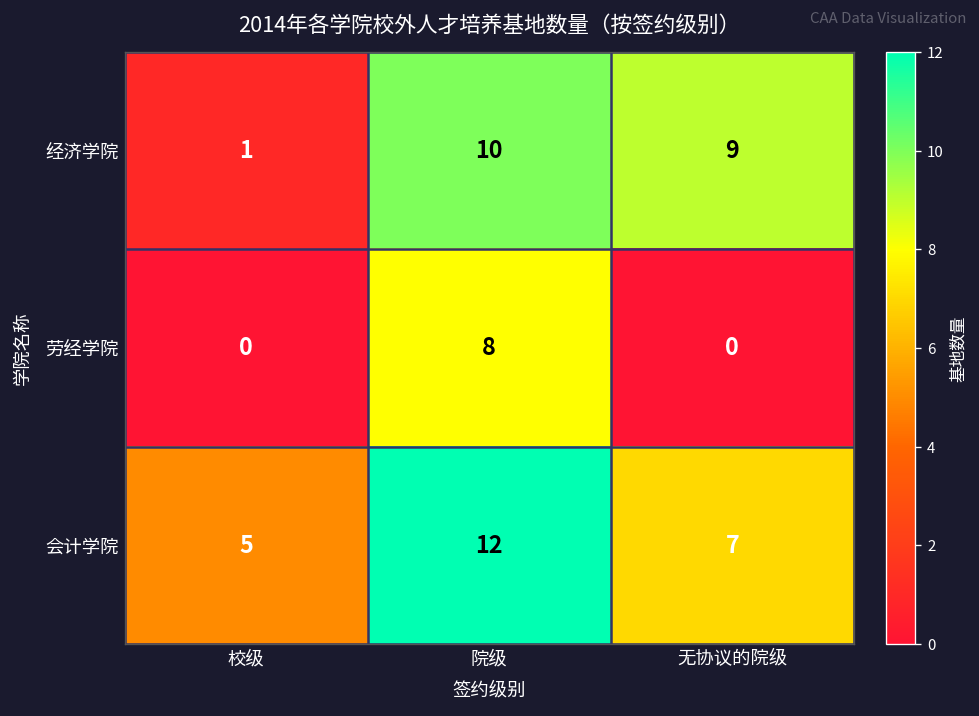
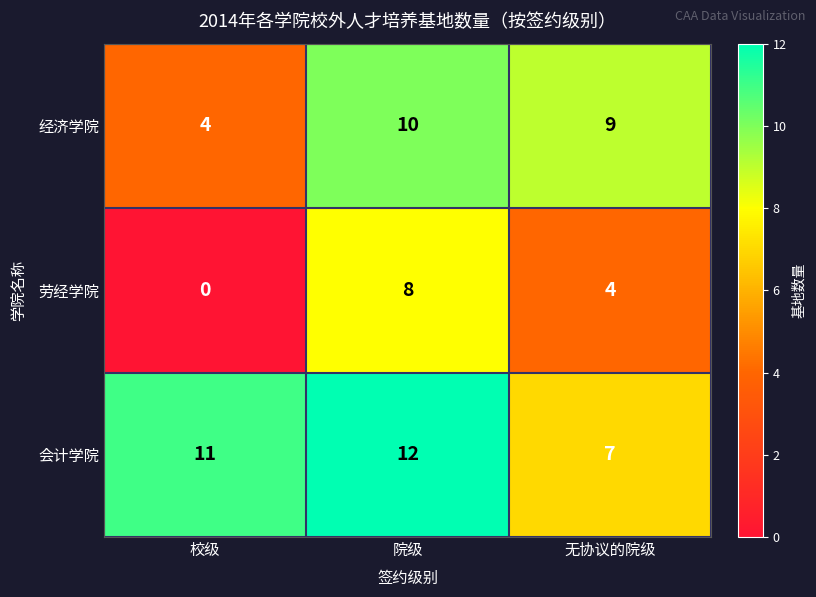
经济学院, 校级: 1 -> 4
劳经学院, 无协议的院级: 0 -> 4
会计学院, 校级: 5 -> 11
